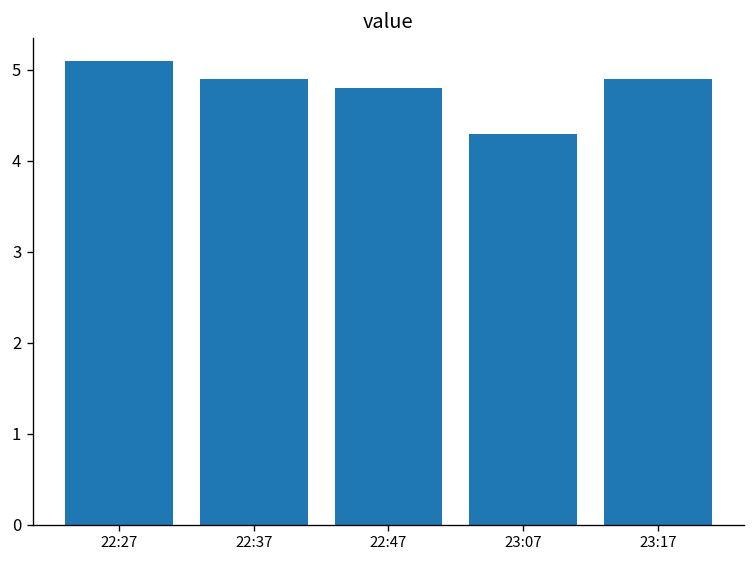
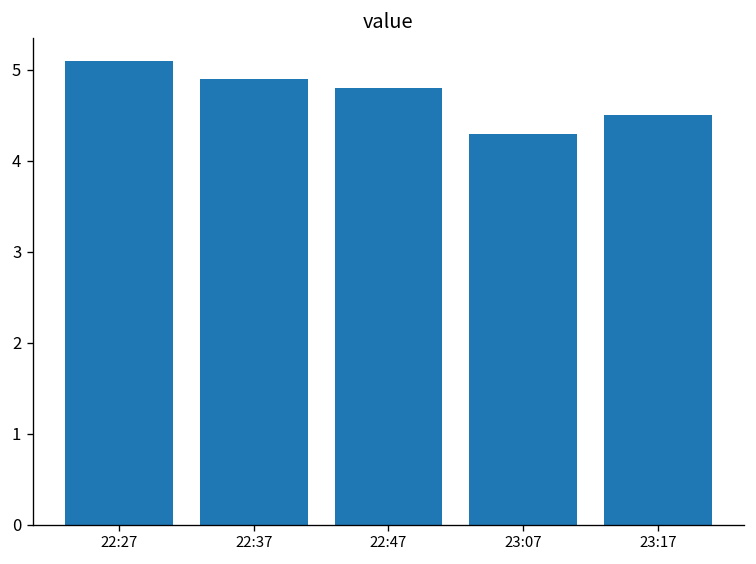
23:17: 4.9 -> 4.5
